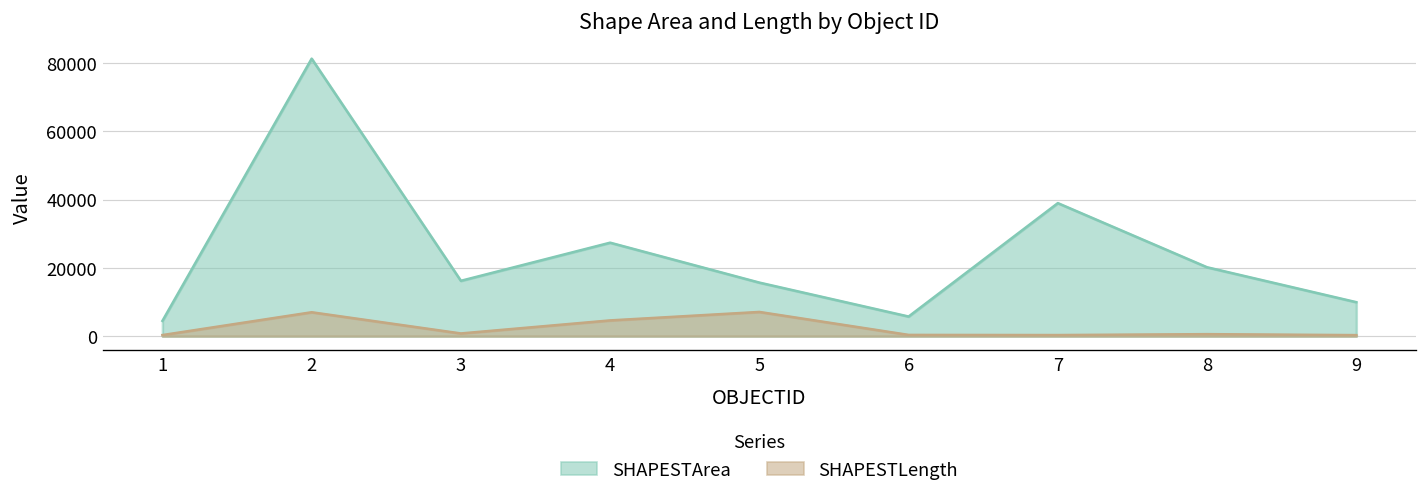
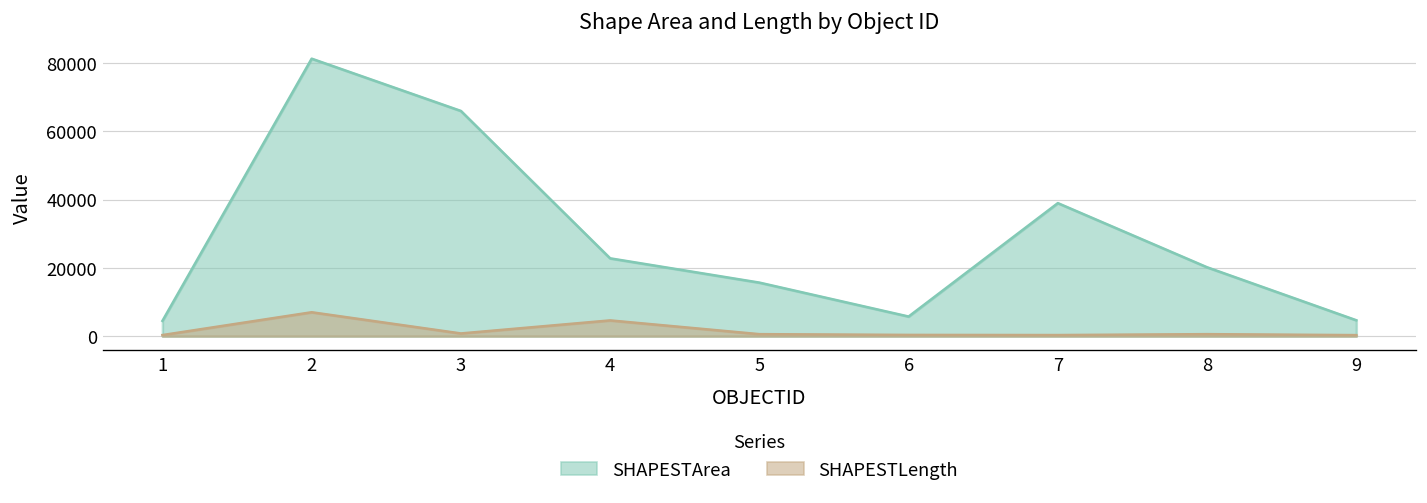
SHAPESTArea, 3: 16000 -> 66000
SHAPESTArea, 4: 27000 -> 23000
SHAPESTLength, 5: 7000 -> 1000
SHAPESTArea, 9: 10000 -> 5000
